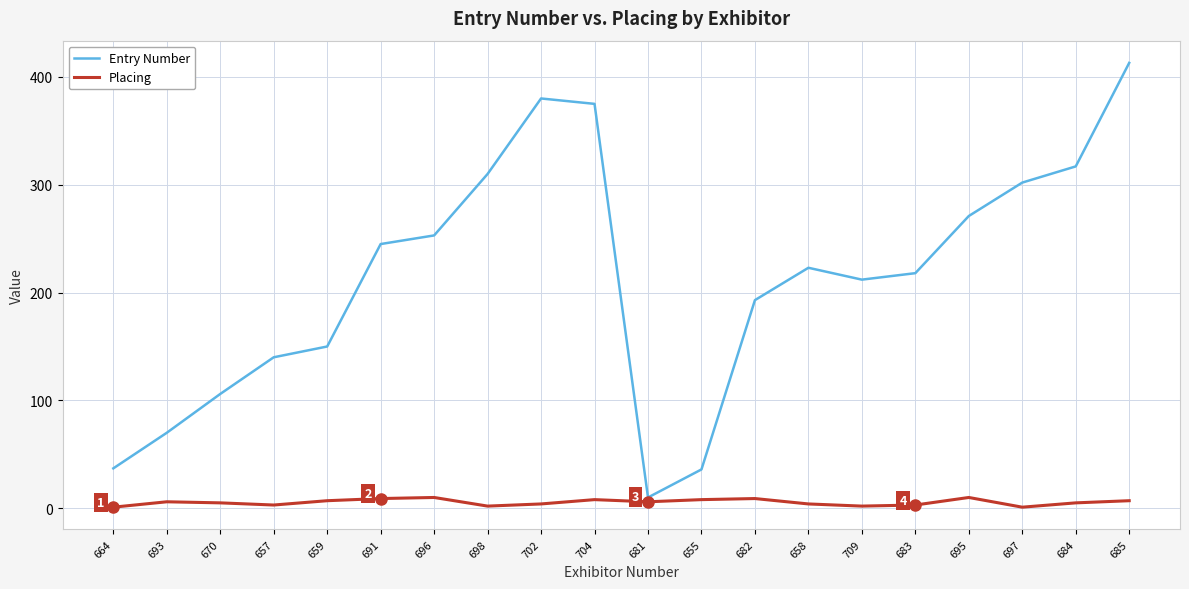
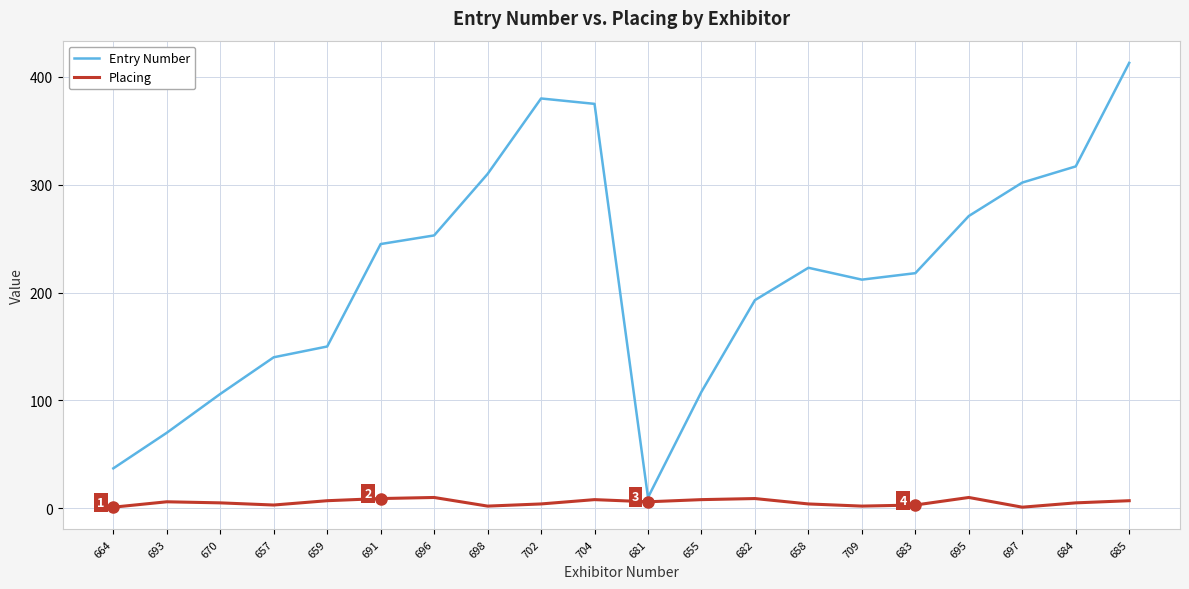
Entry Number, 655: 36 -> 108
